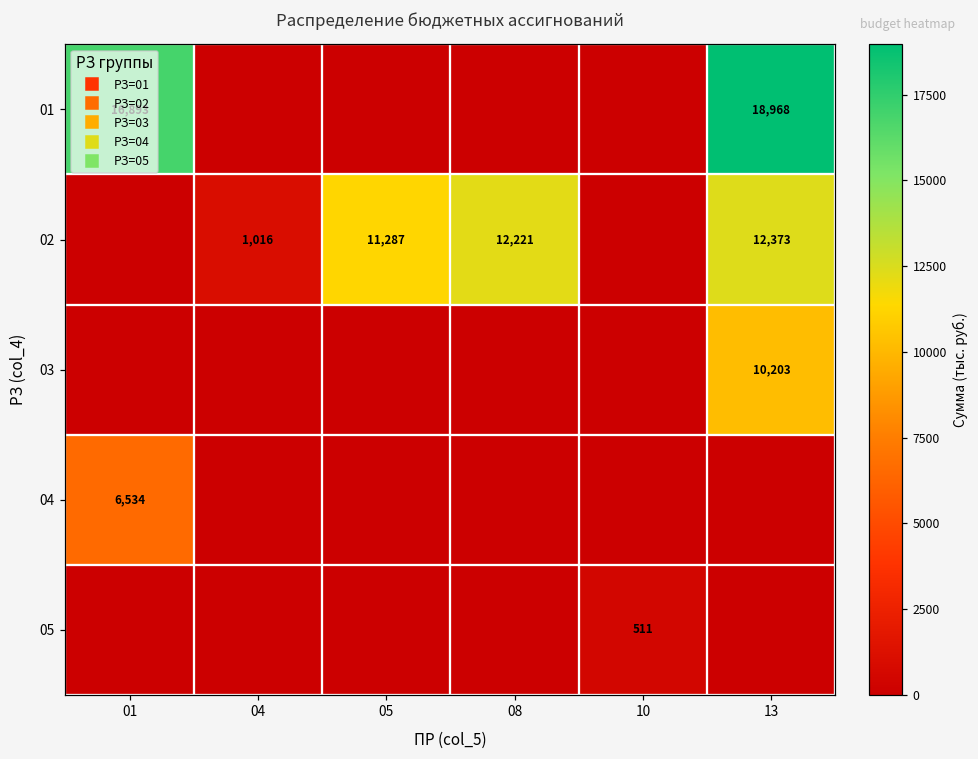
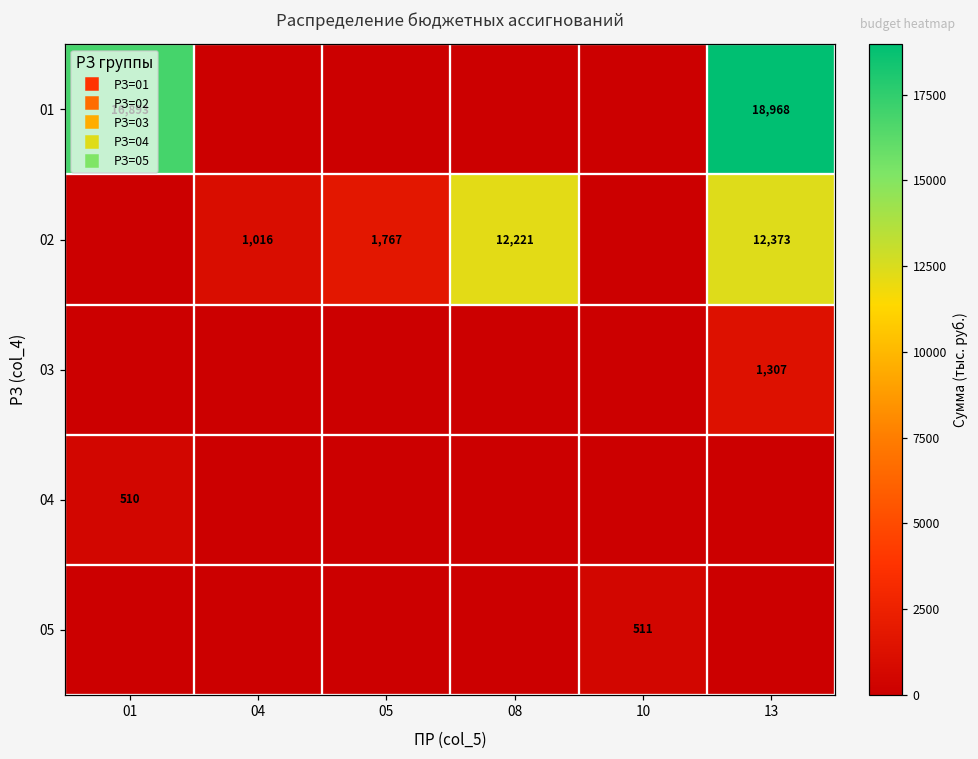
02, 05: 11,287 -> 1,767
03, 13: 10,203 -> 1,307
04, 01: 6,534 -> 510
